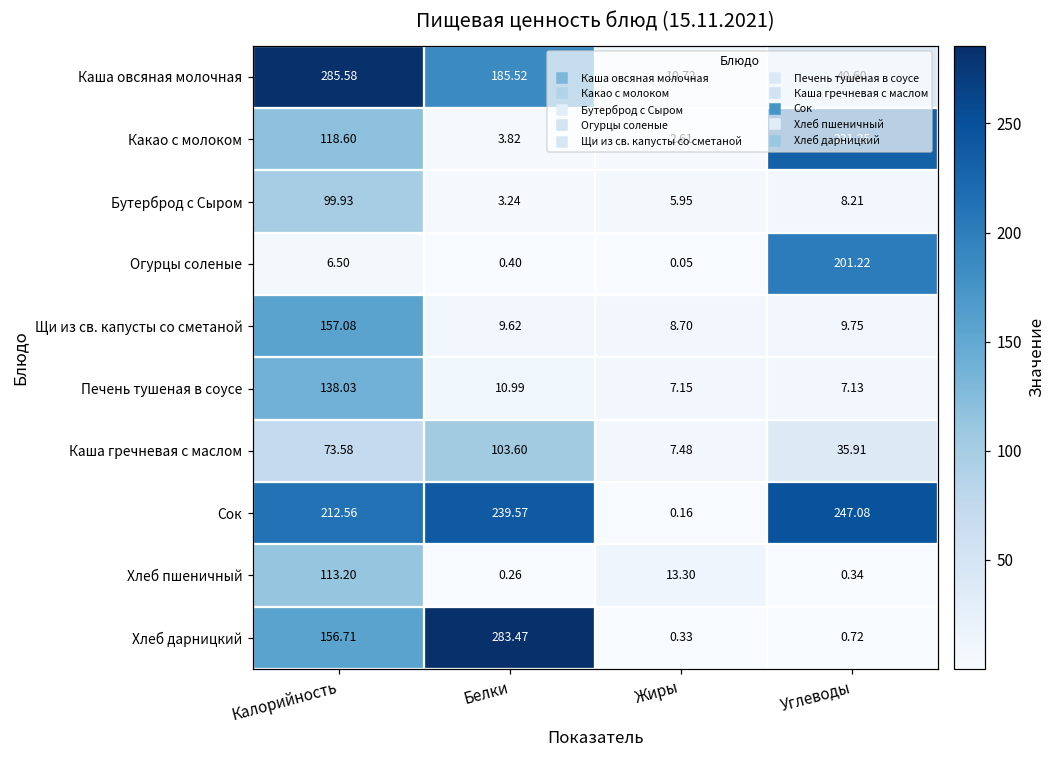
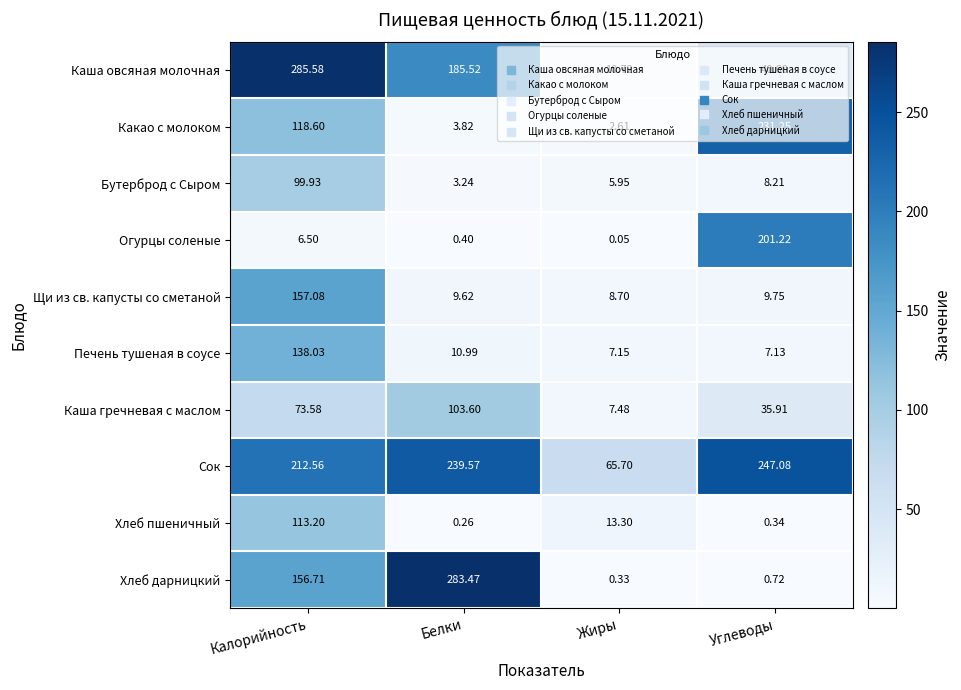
Сок, Жиры: 0.16 -> 65.70
